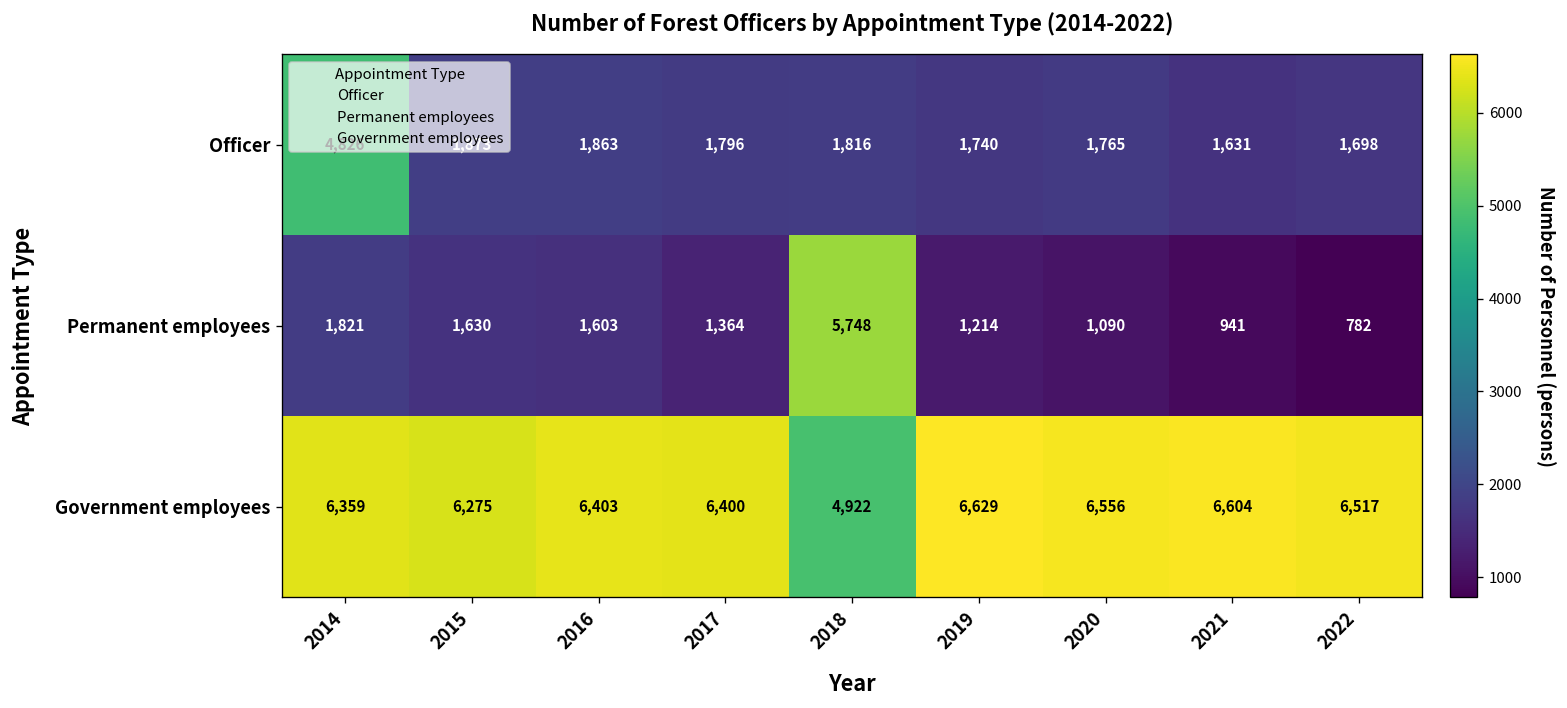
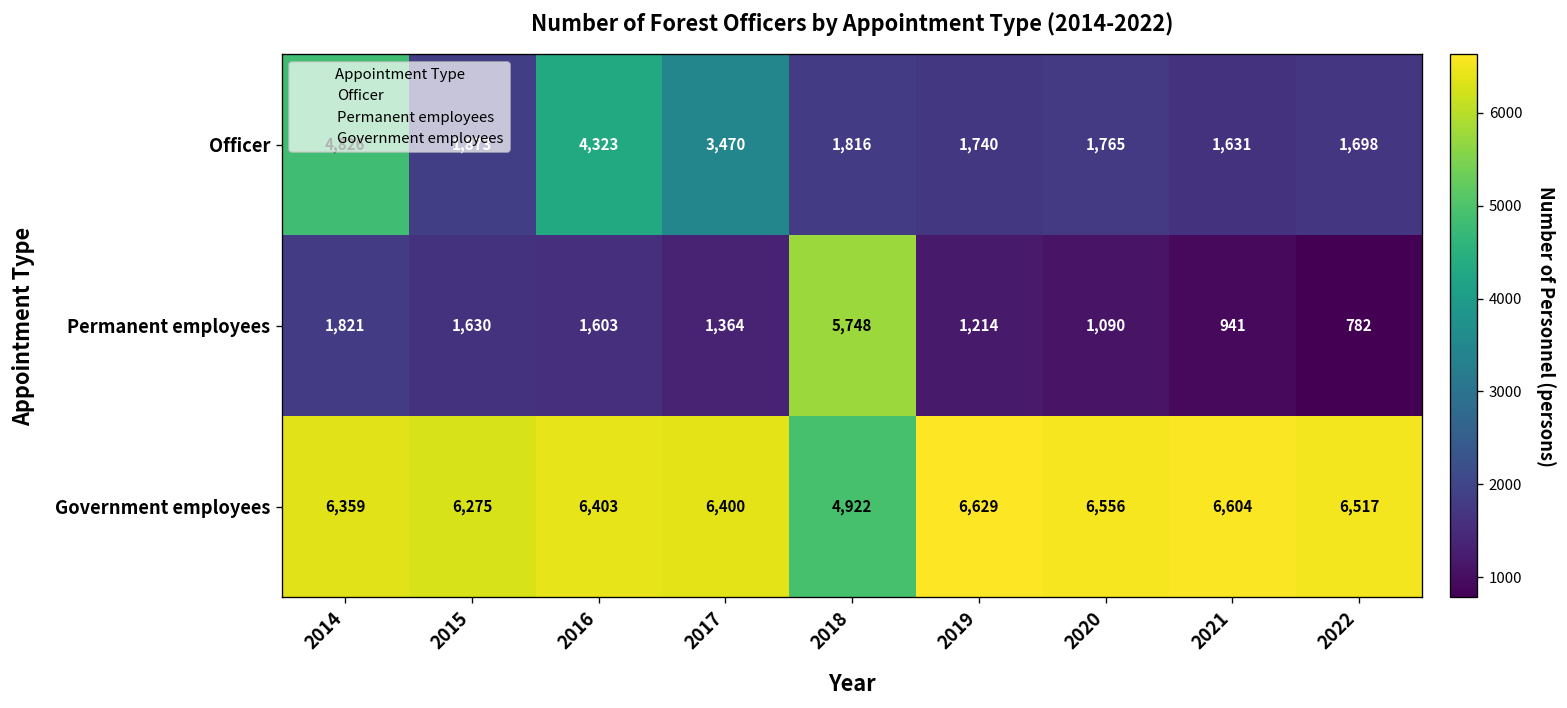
Officer, 2016: 1,863 -> 4,323
Officer, 2017: 1,796 -> 3,470
